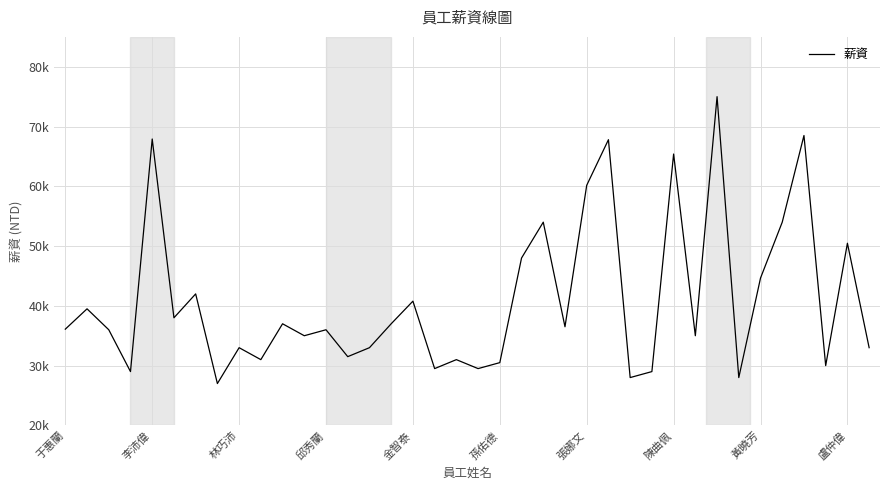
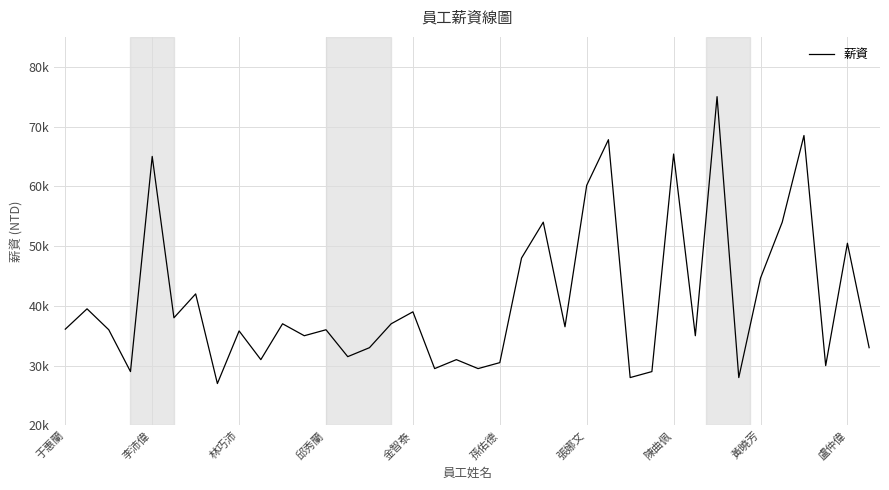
李沛偉: 68000 -> 65000
林巧沛: 33000 -> 36000
金智泰: 41000 -> 39000
